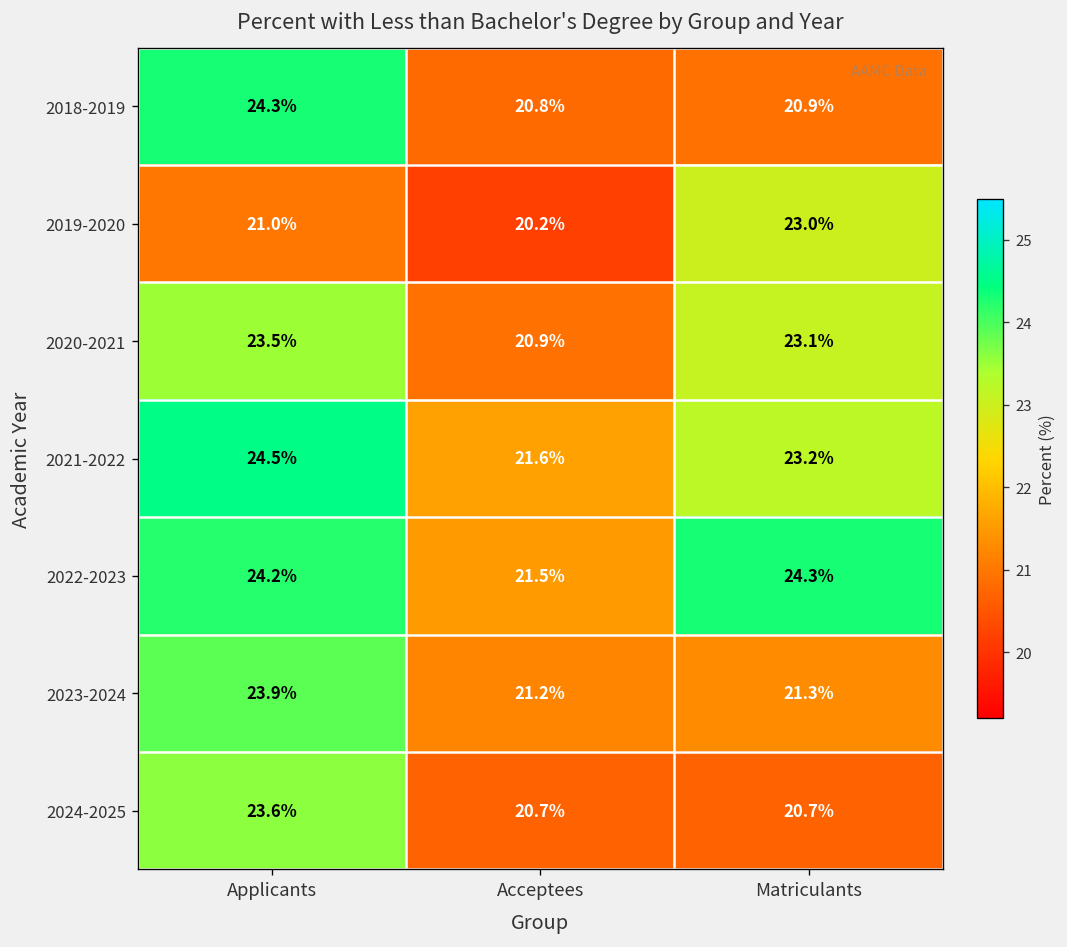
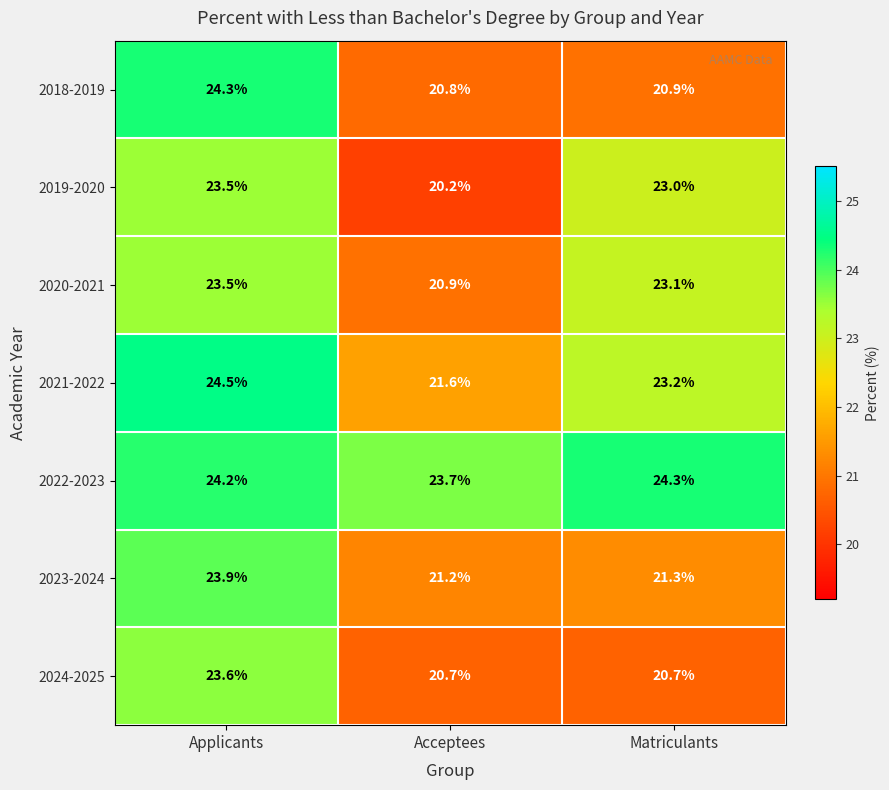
2019-2020, Applicants: 21.0% -> 23.5%
2022-2023, Acceptees: 21.5% -> 23.7%
